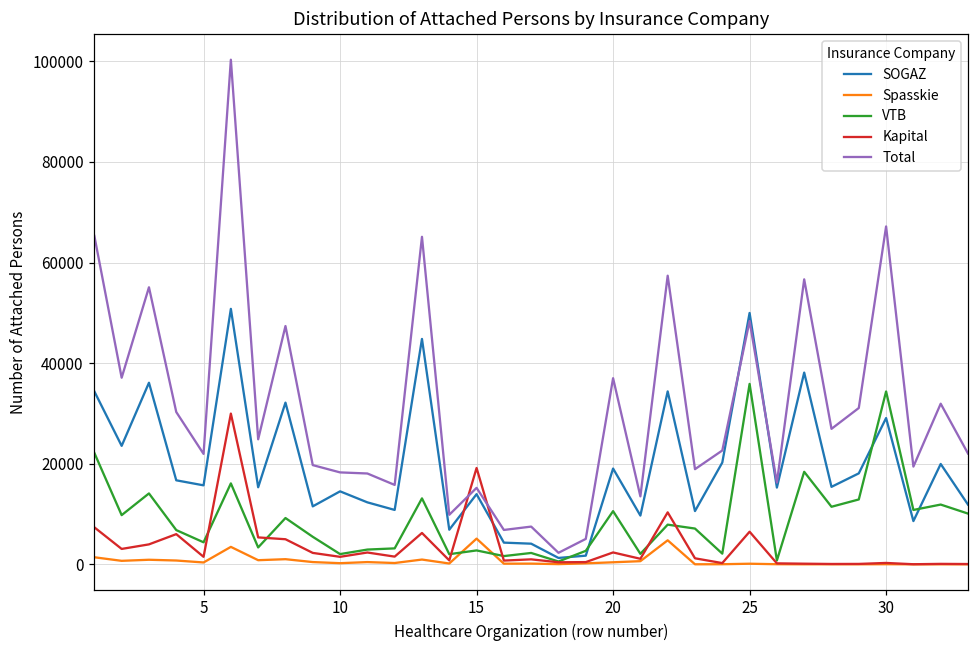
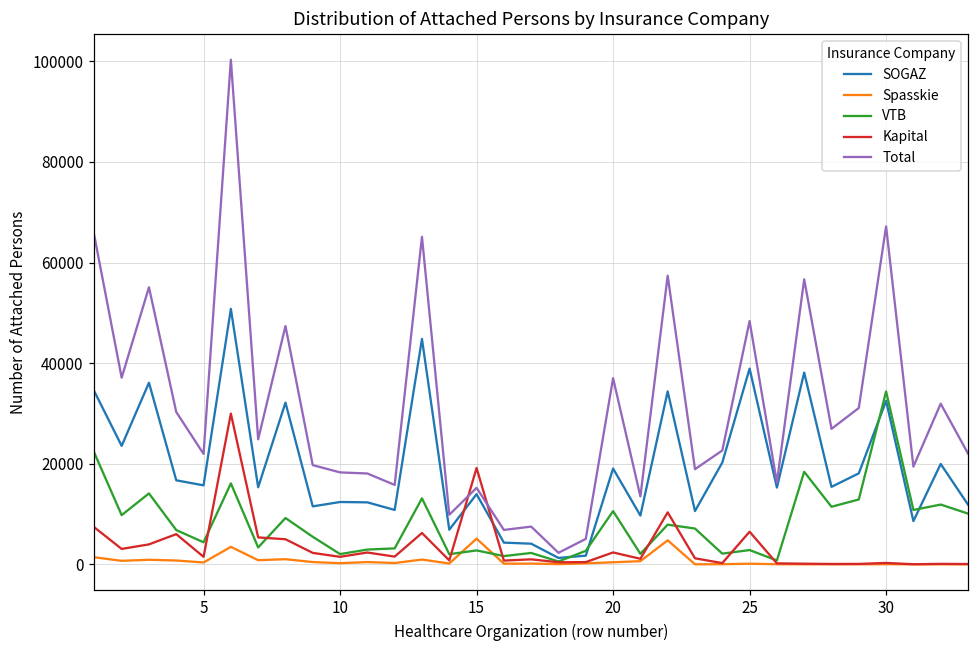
SOGAZ, 10: 15000 -> 12000
SOGAZ, 25: 50000 -> 39000
VTB, 25: 36000 -> 3000
SOGAZ, 30: 29000 -> 32000
